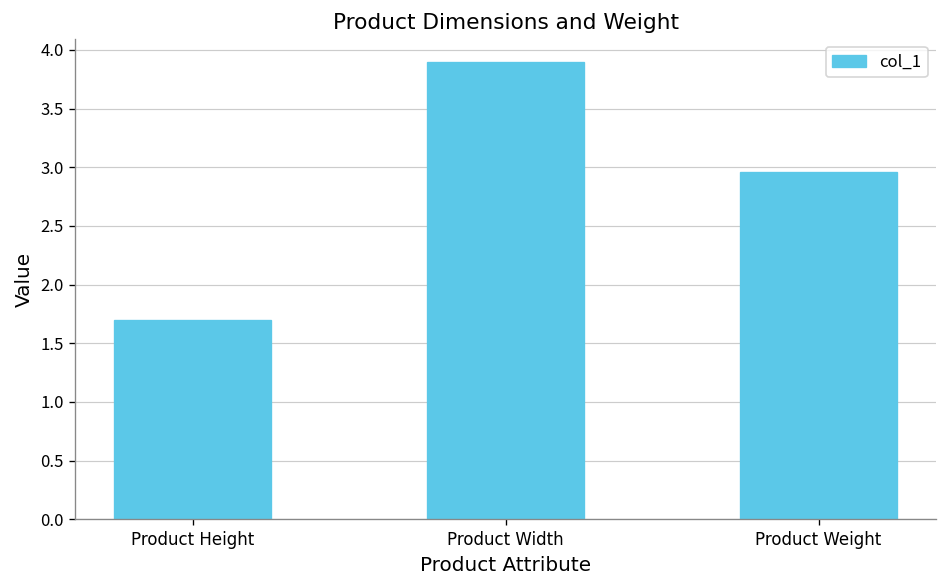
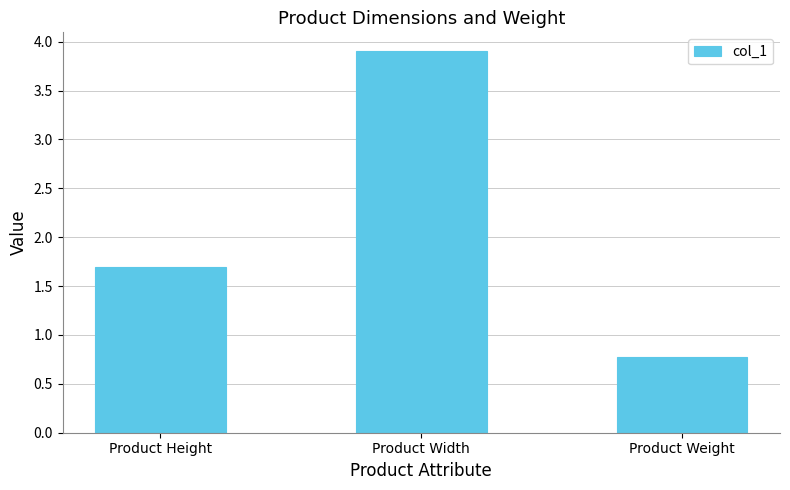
Product Weight: 3.0 -> 0.8
